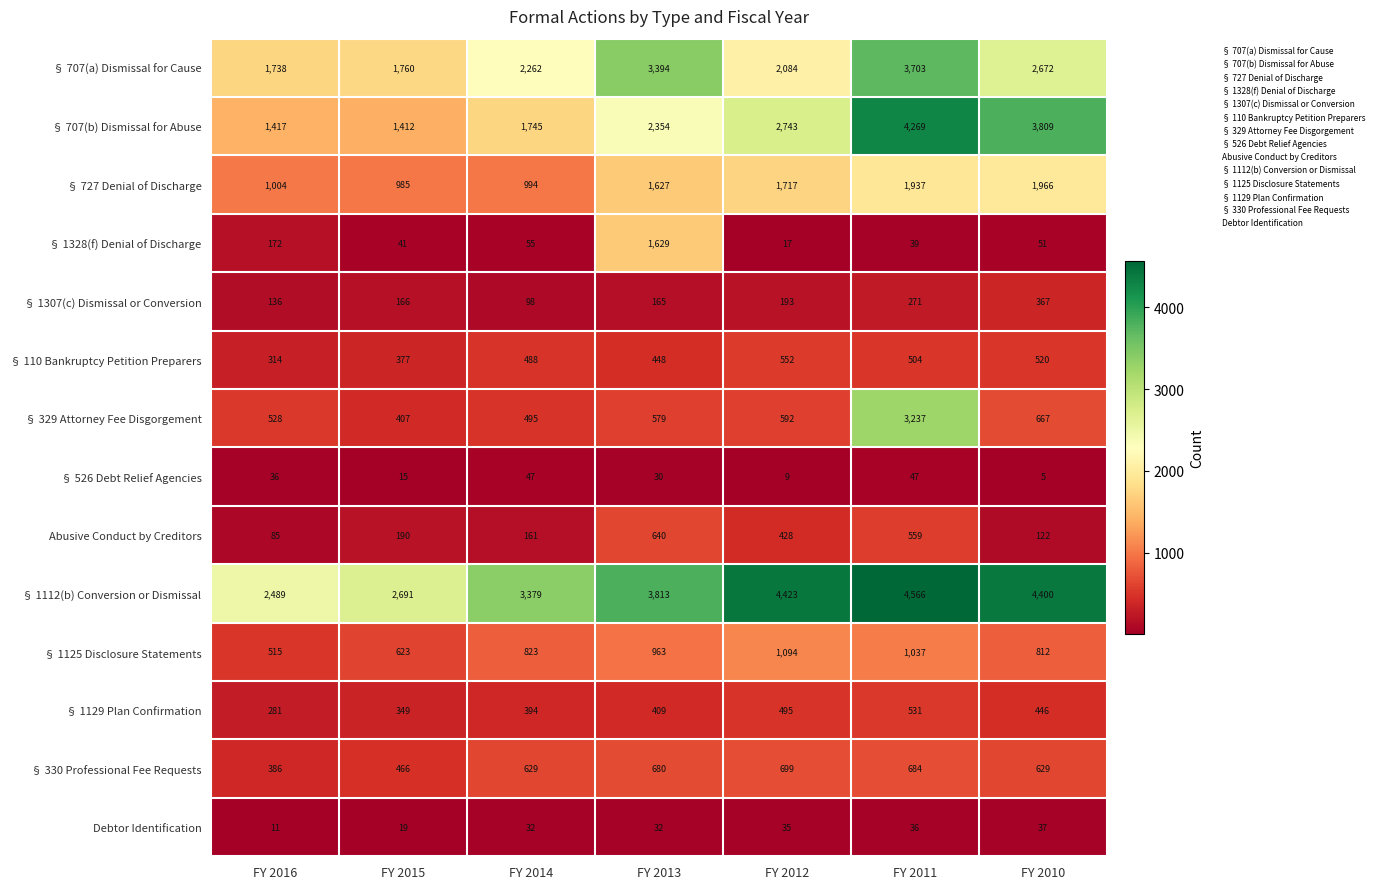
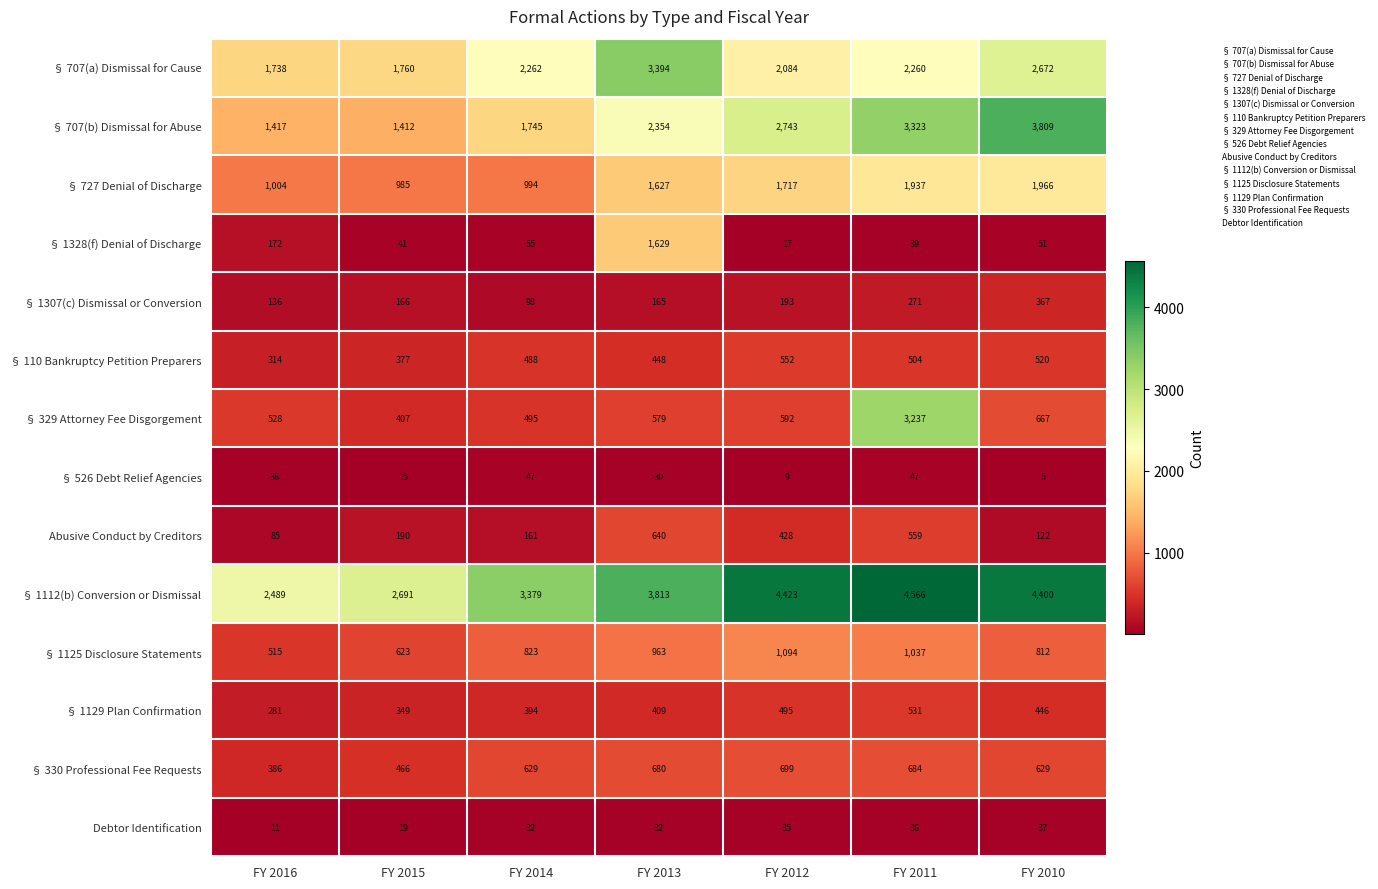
§ 707(a) Dismissal for Cause, FY 2011: 3,703 -> 2,260
§ 707(b) Dismissal for Abuse, FY 2011: 4,269 -> 3,323
